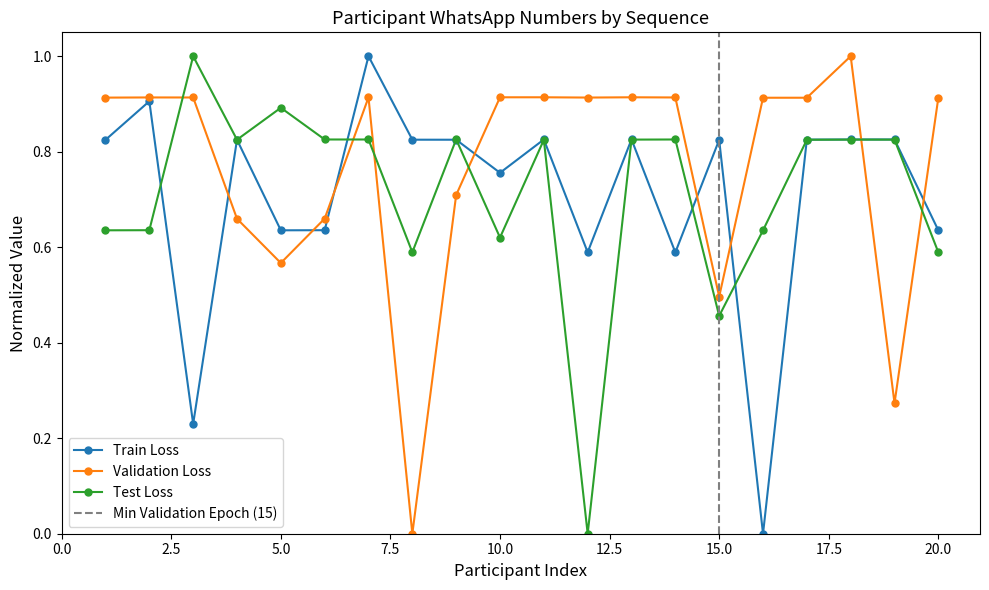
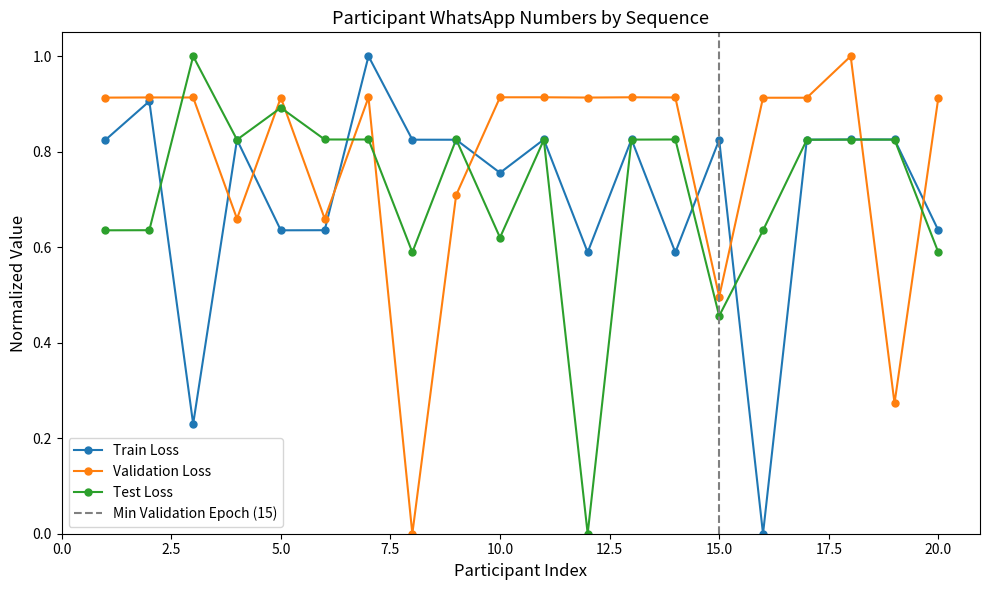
Validation Loss, 5.0: 0.57 -> 0.91
